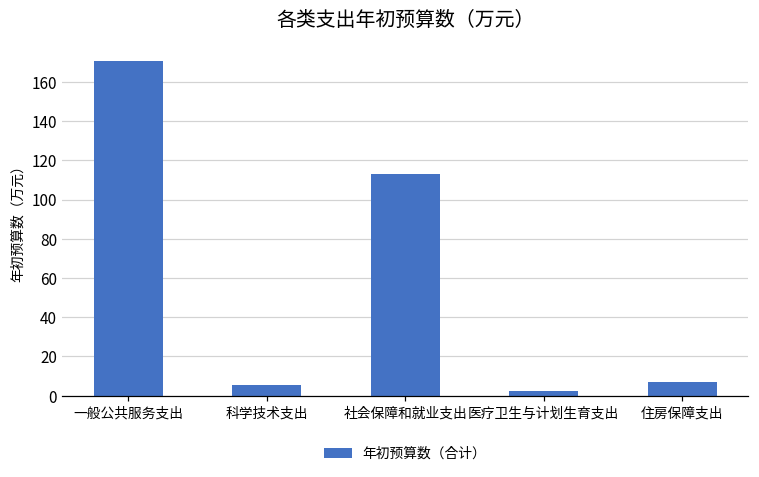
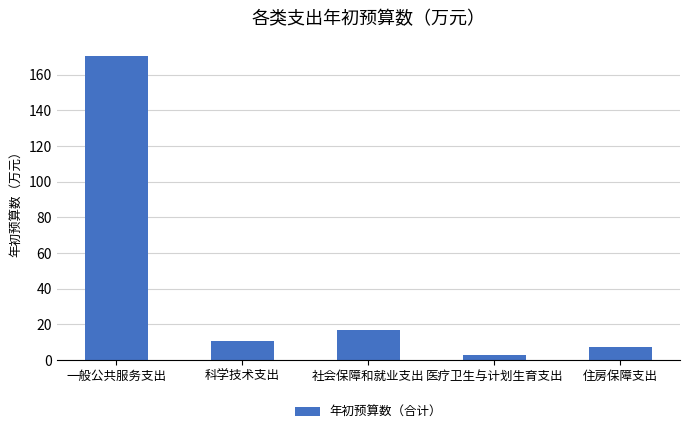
科学技术支出: 5 -> 11
社会保障和就业支出: 113 -> 17
